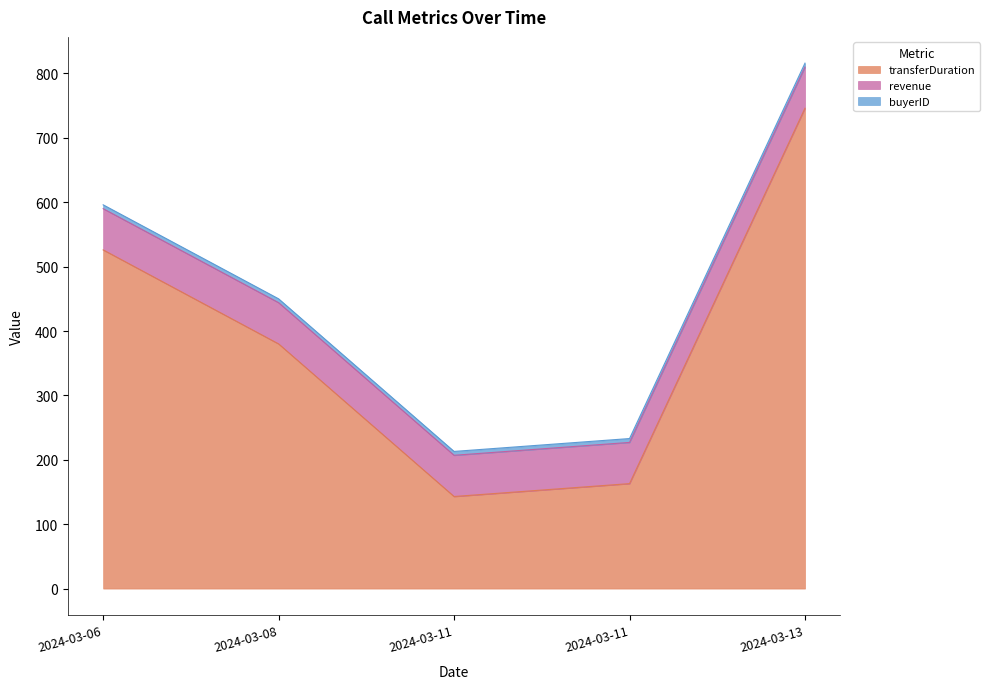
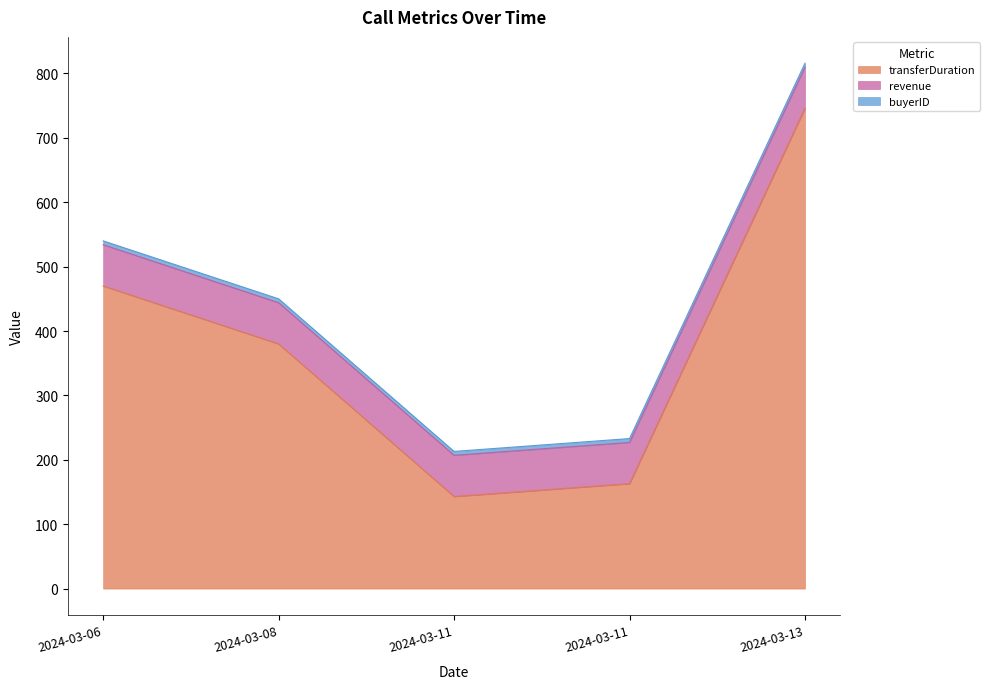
transferDuration, 2024-03-06: 530 -> 470
